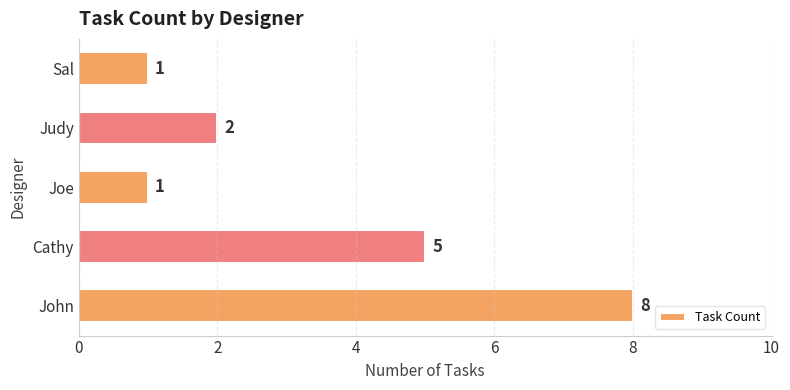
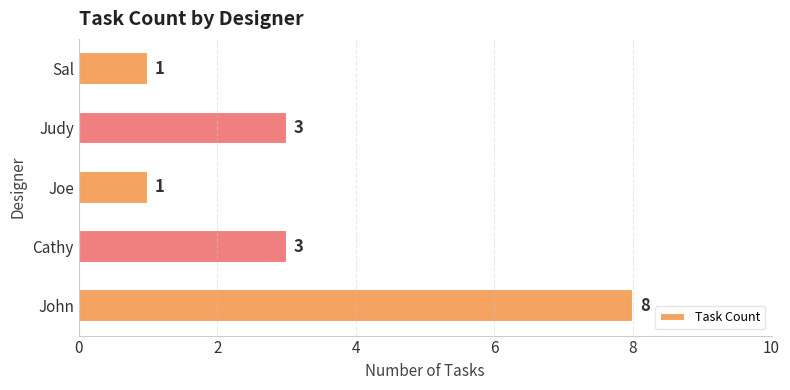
Judy: 2 -> 3
Cathy: 5 -> 3
